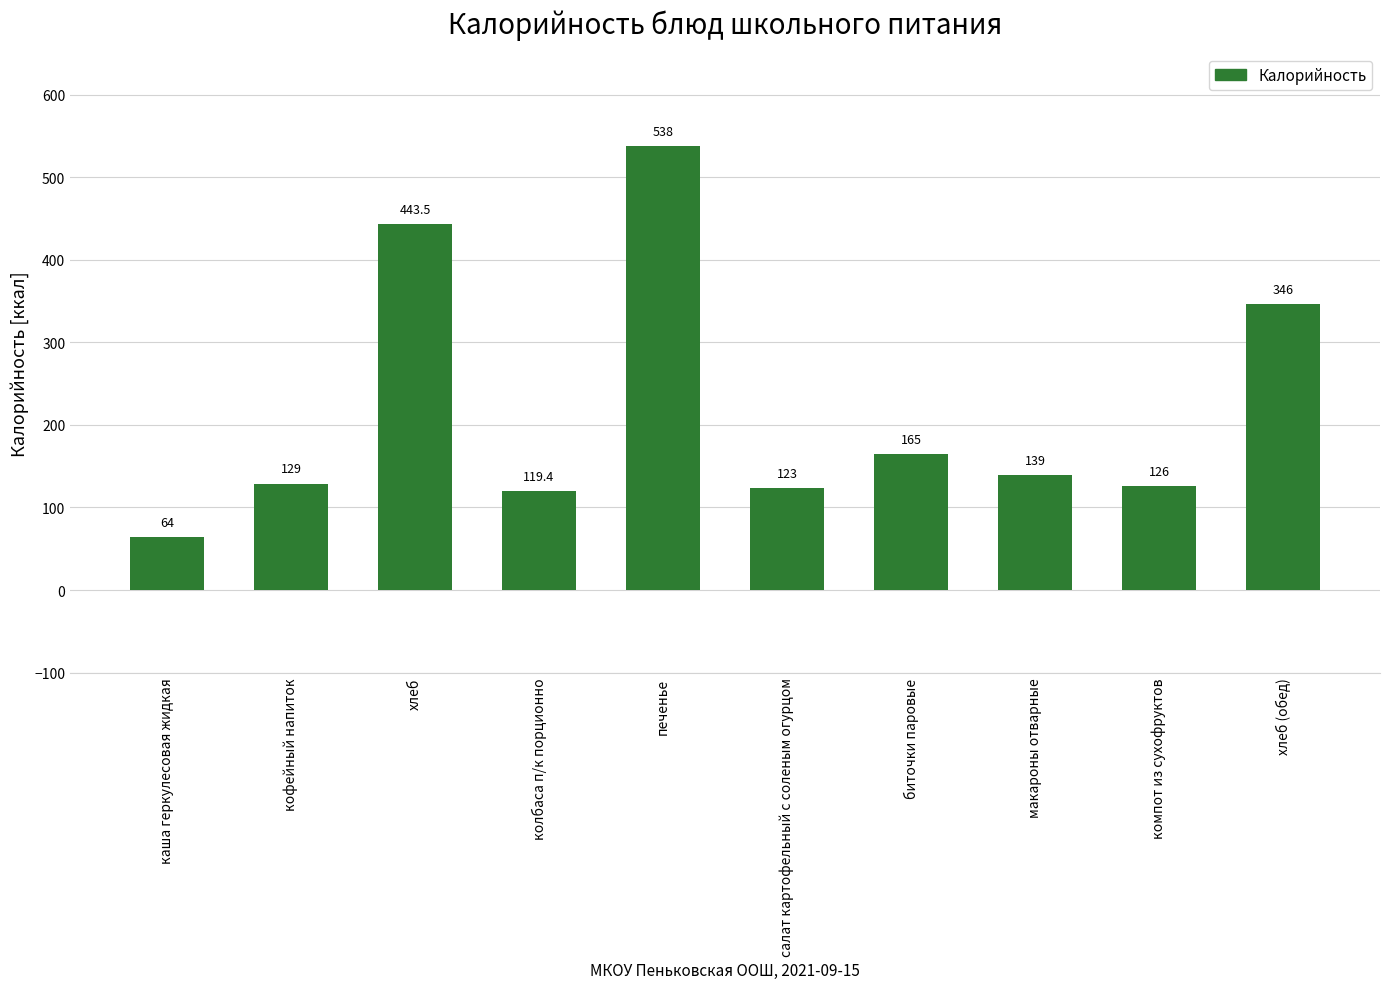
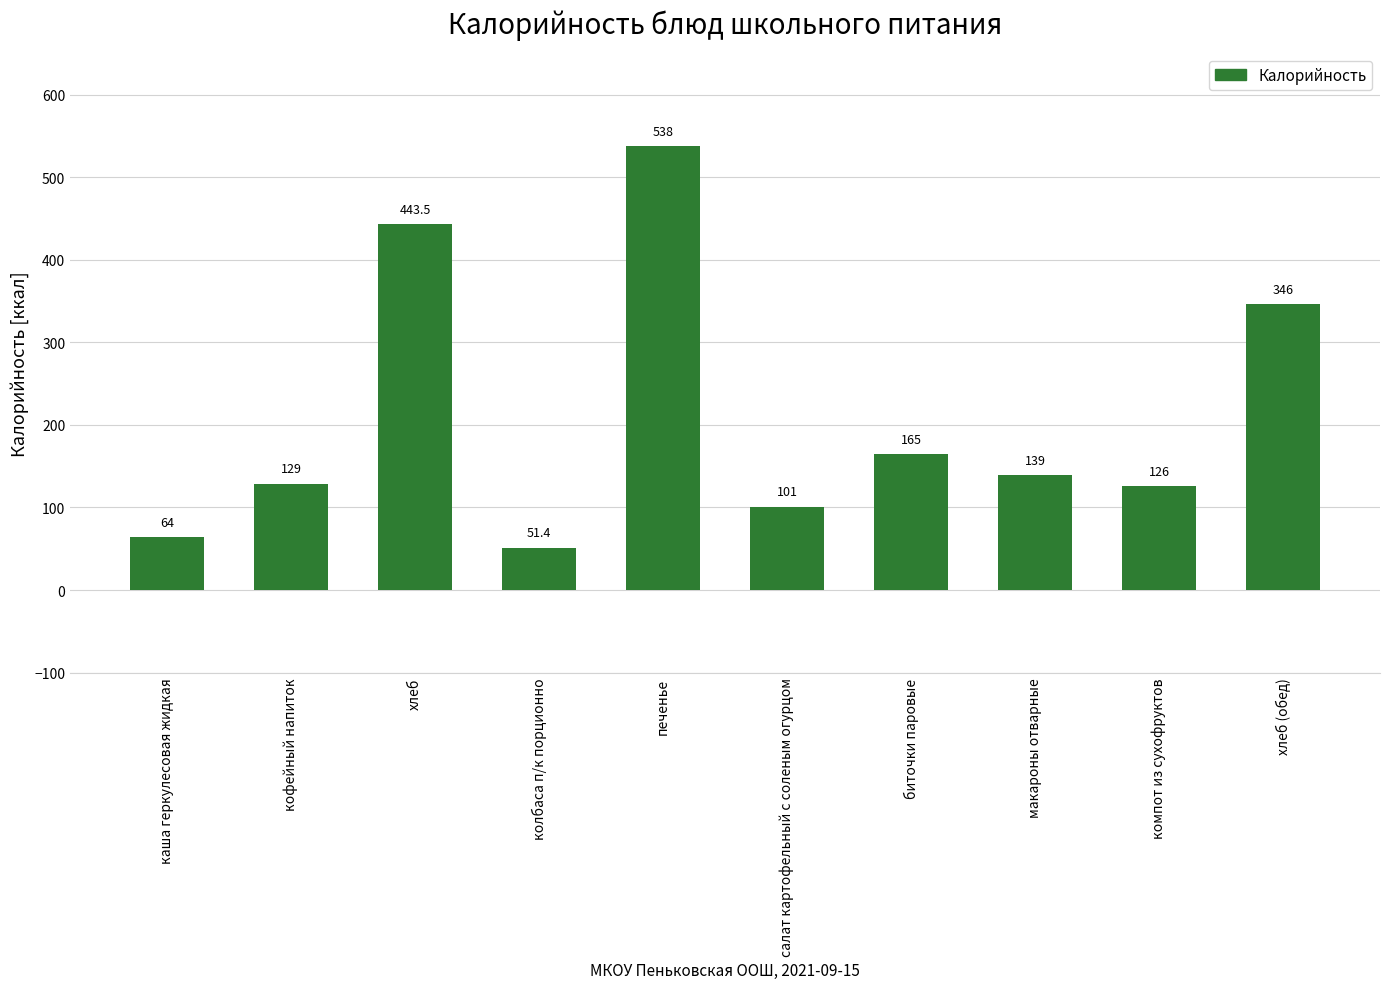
колбаса п/к порционно: 119.4 -> 51.4
салат картофельный с соленым огурцом: 123 -> 101
